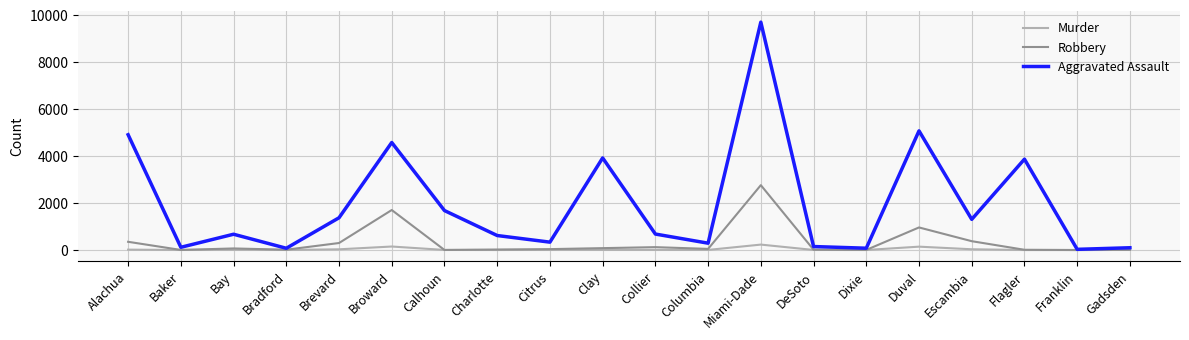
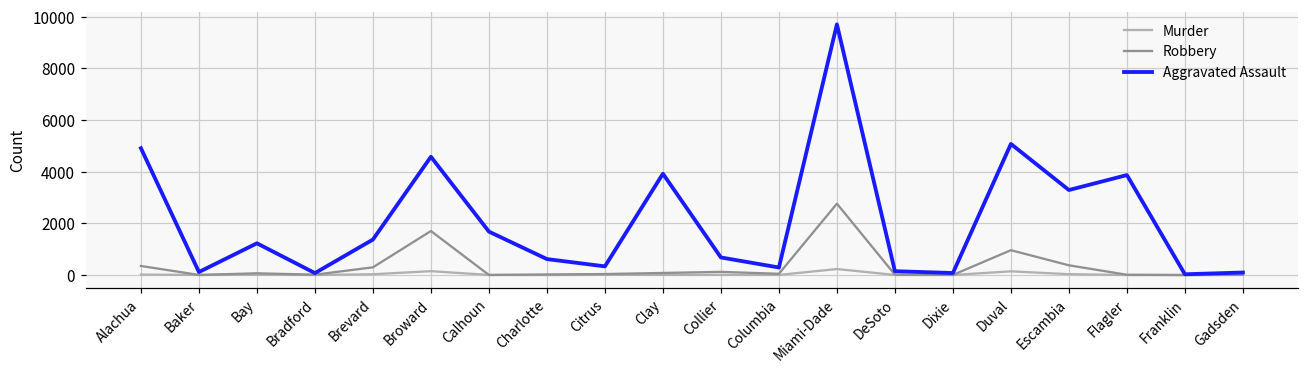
Aggravated Assault, Bay: 700 -> 1200
Aggravated Assault, Escambia: 1300 -> 3300
